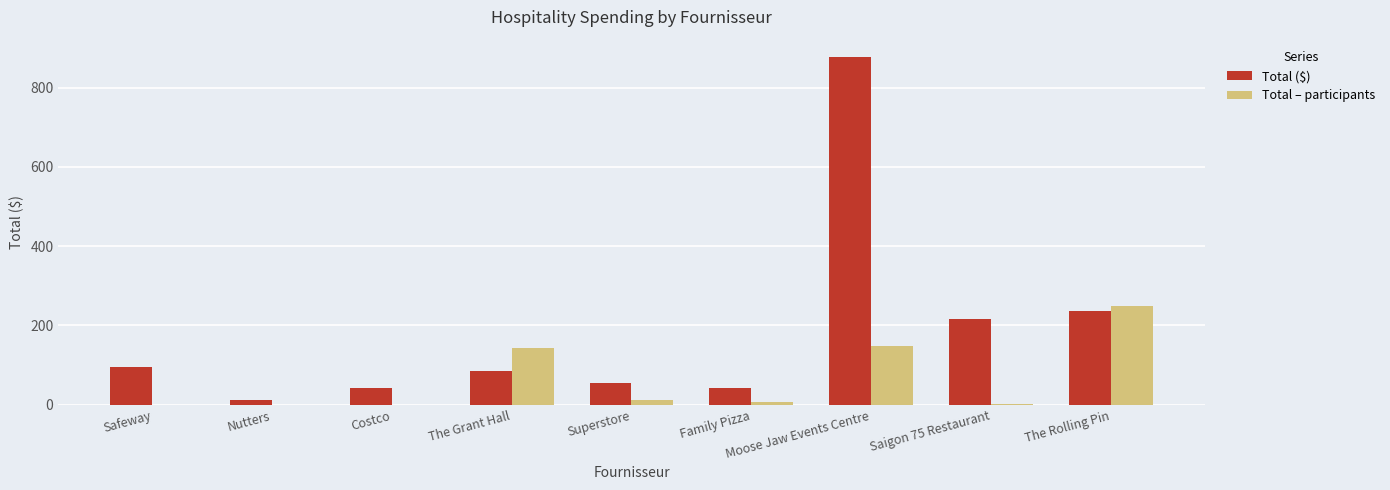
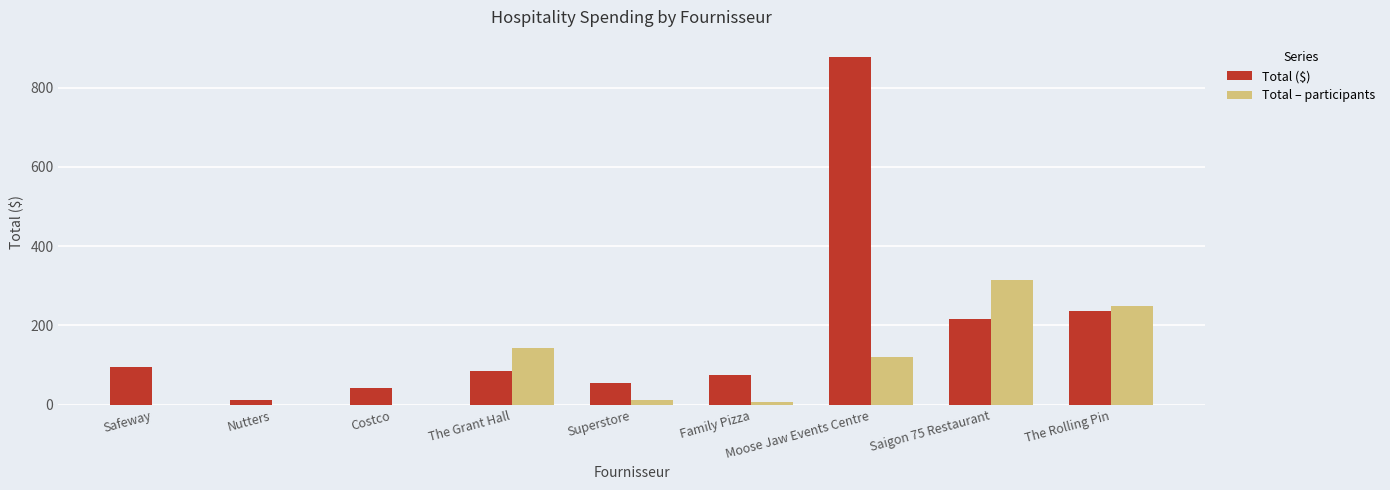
Total ($), Family Pizza: 40 -> 80
Total – participants, Moose Jaw Events Centre: 150 -> 120
Total – participants, Saigon 75 Restaurant: 0 -> 320
